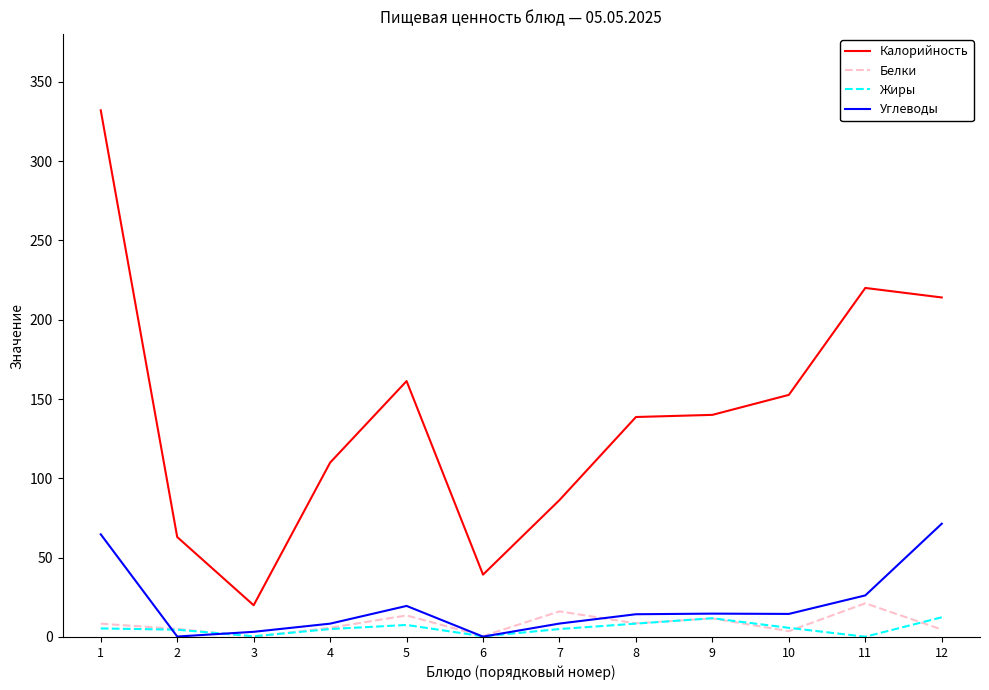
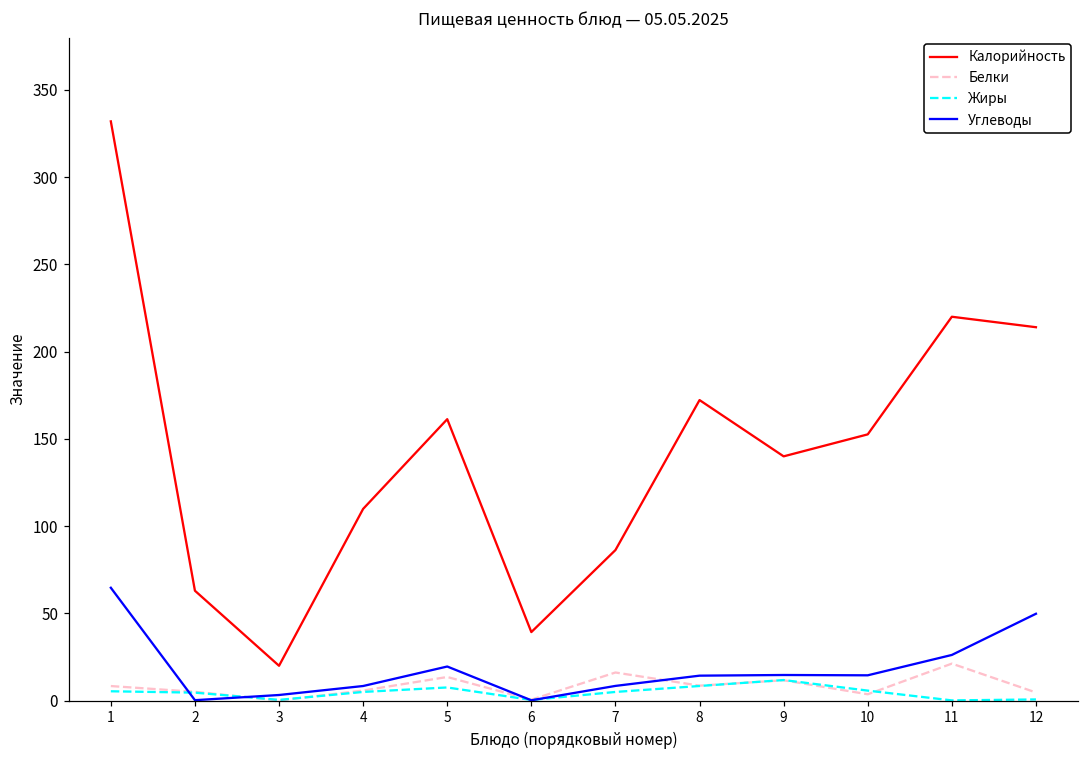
Калорийность, 8: 139 -> 172
Жиры, 12: 12 -> 1
Углеводы, 12: 71 -> 50
